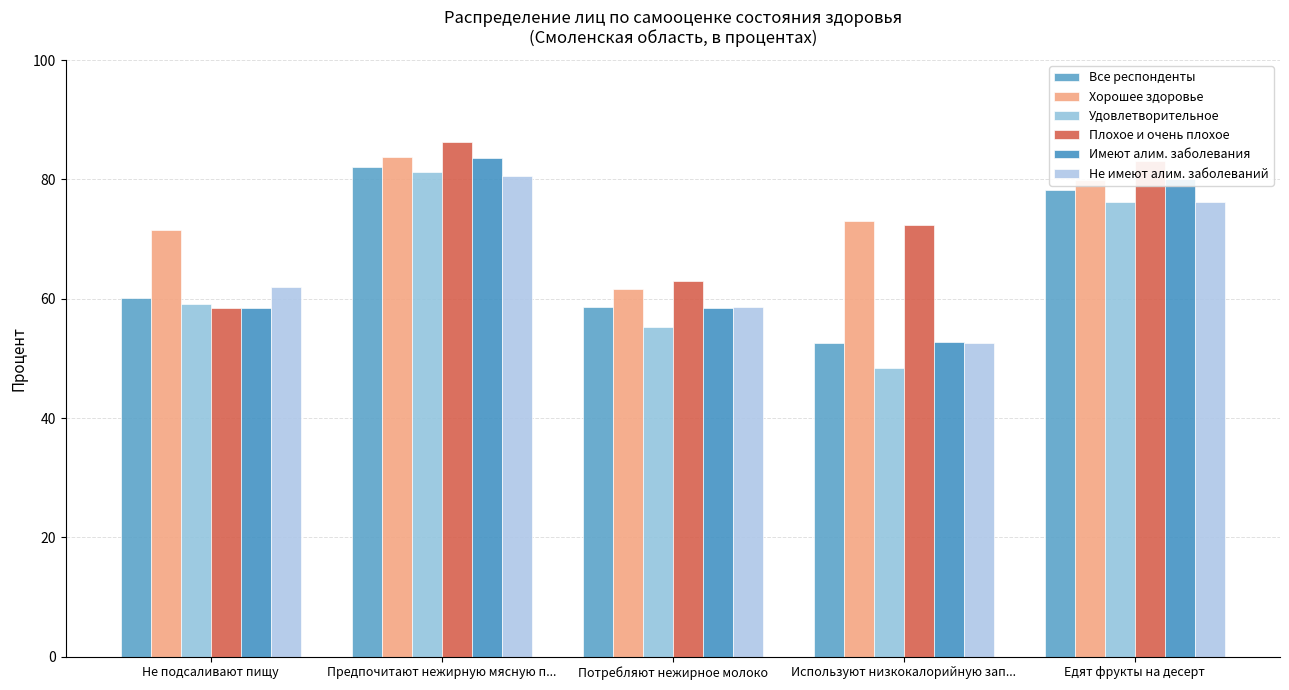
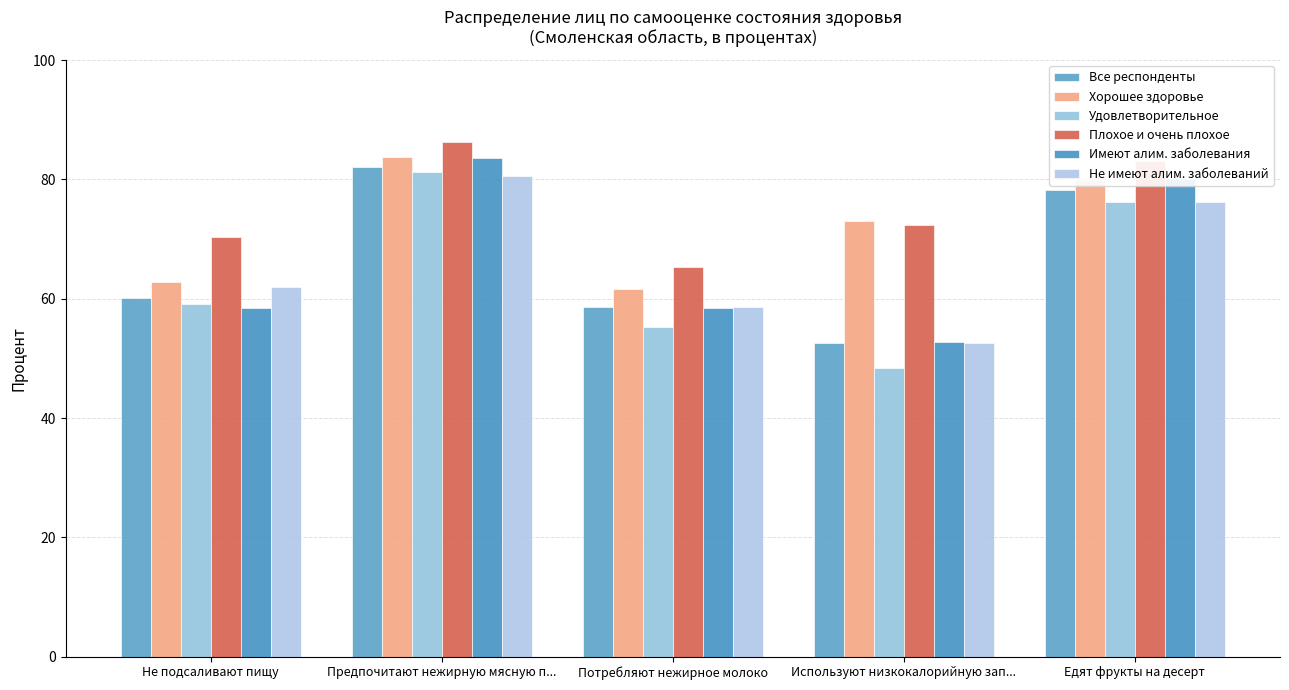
Хорошее здоровье, Не подсаливают пищу: 72 -> 63
Плохое и очень плохое, Не подсаливают пищу: 58 -> 70
Плохое и очень плохое, Потребляют нежирное молоко: 63 -> 65
